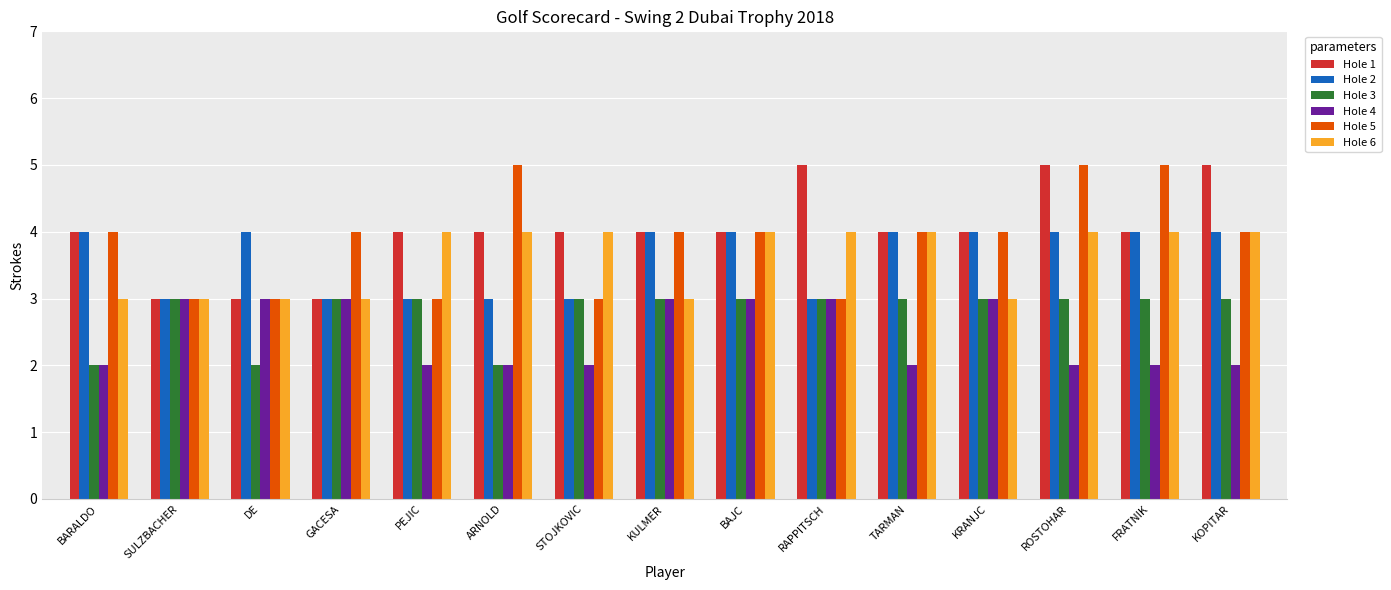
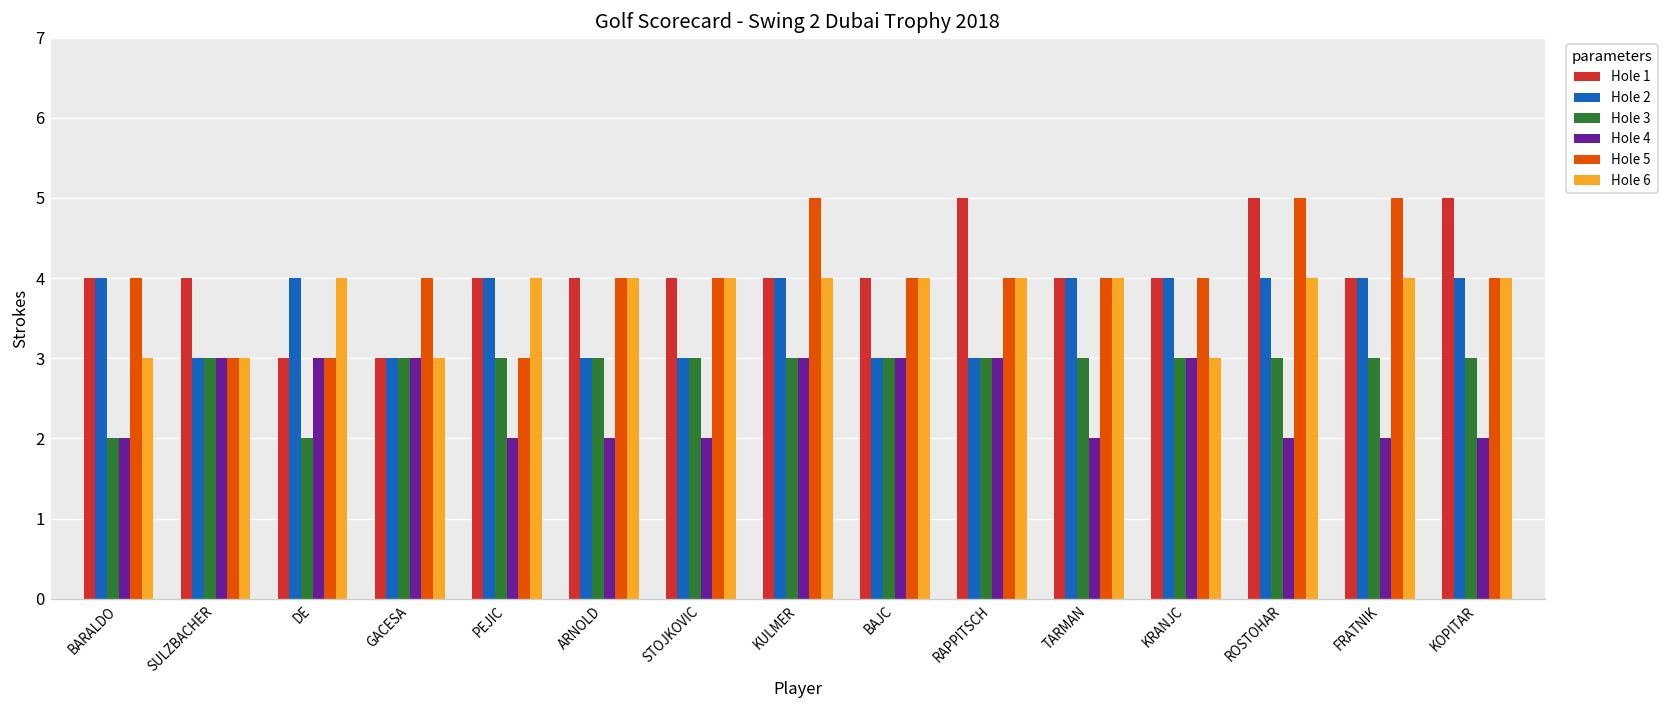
Hole 1, SULZBACHER: 3 -> 4
Hole 6, DE: 3 -> 4
Hole 2, PEJIC: 3 -> 4
Hole 3, ARNOLD: 2 -> 3
Hole 5, ARNOLD: 5 -> 4
Hole 5, STOJKOVIC: 3 -> 4
Hole 5, KULMER: 4 -> 5
Hole 6, KULMER: 3 -> 4
Hole 2, BAJC: 4 -> 3
Hole 5, RAPPITSCH: 3 -> 4
